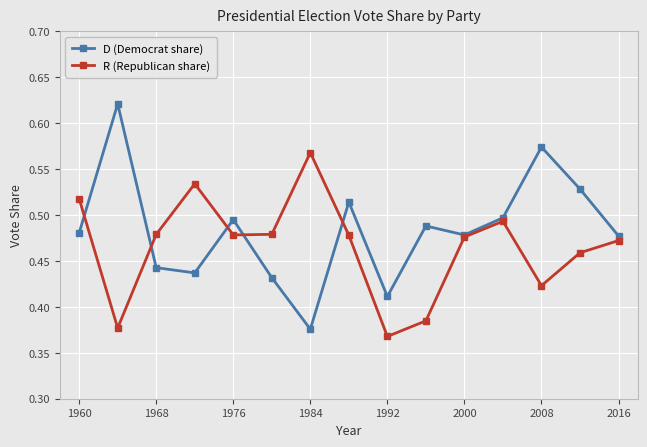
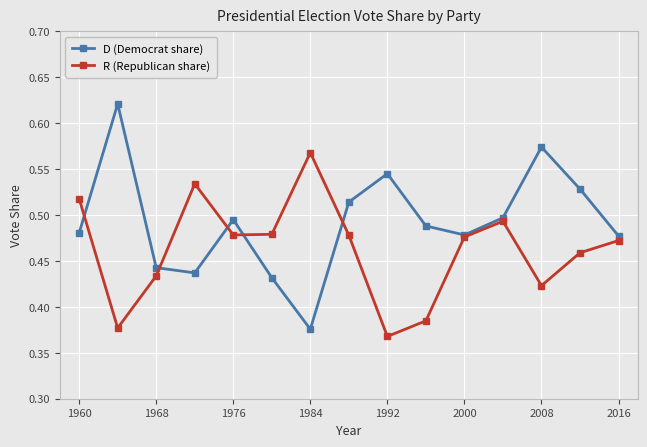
R (Republican share), 1968: 0.48 -> 0.43
D (Democrat share), 1992: 0.41 -> 0.55
